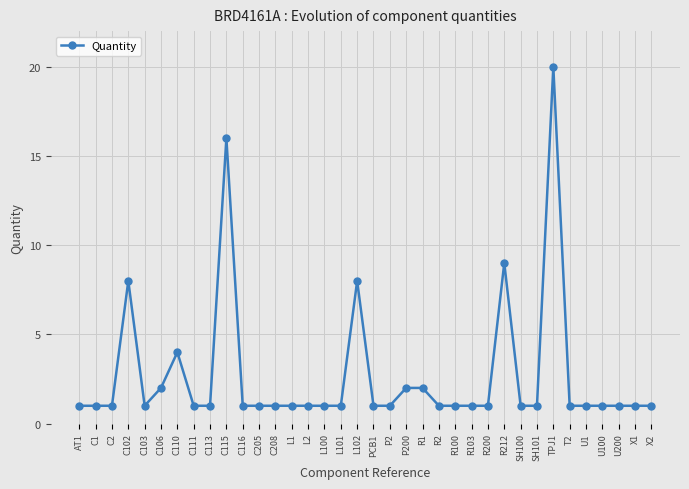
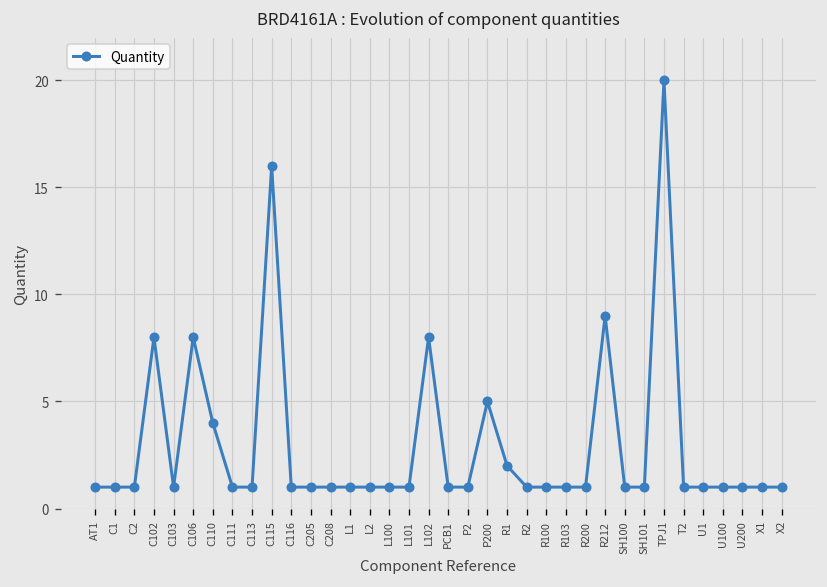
C106: 2 -> 8
P200: 2 -> 5
